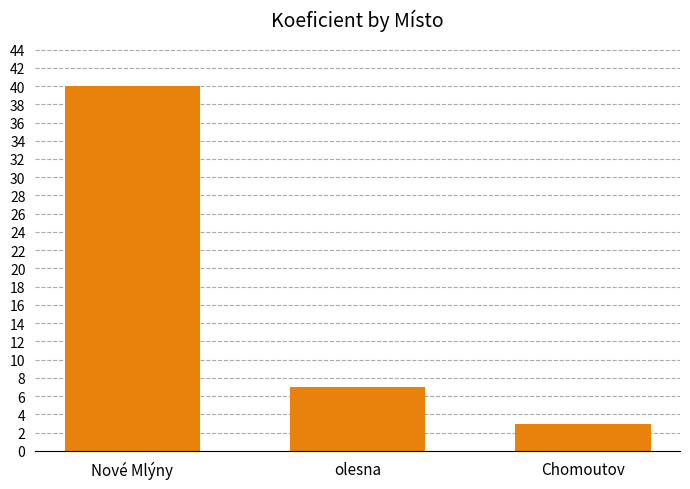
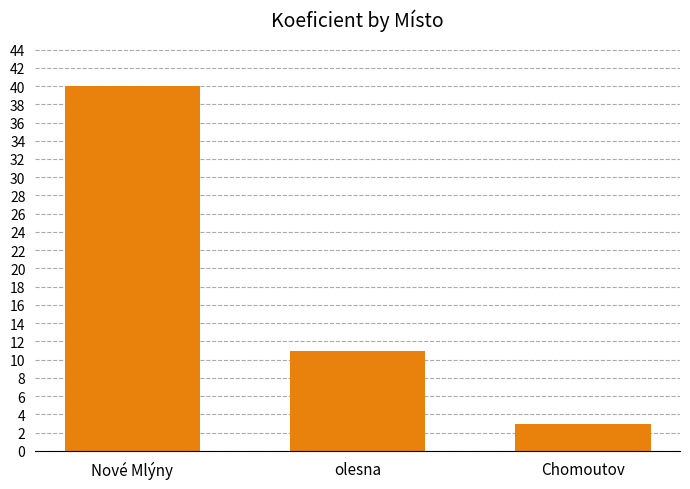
olesna: 7 -> 11
